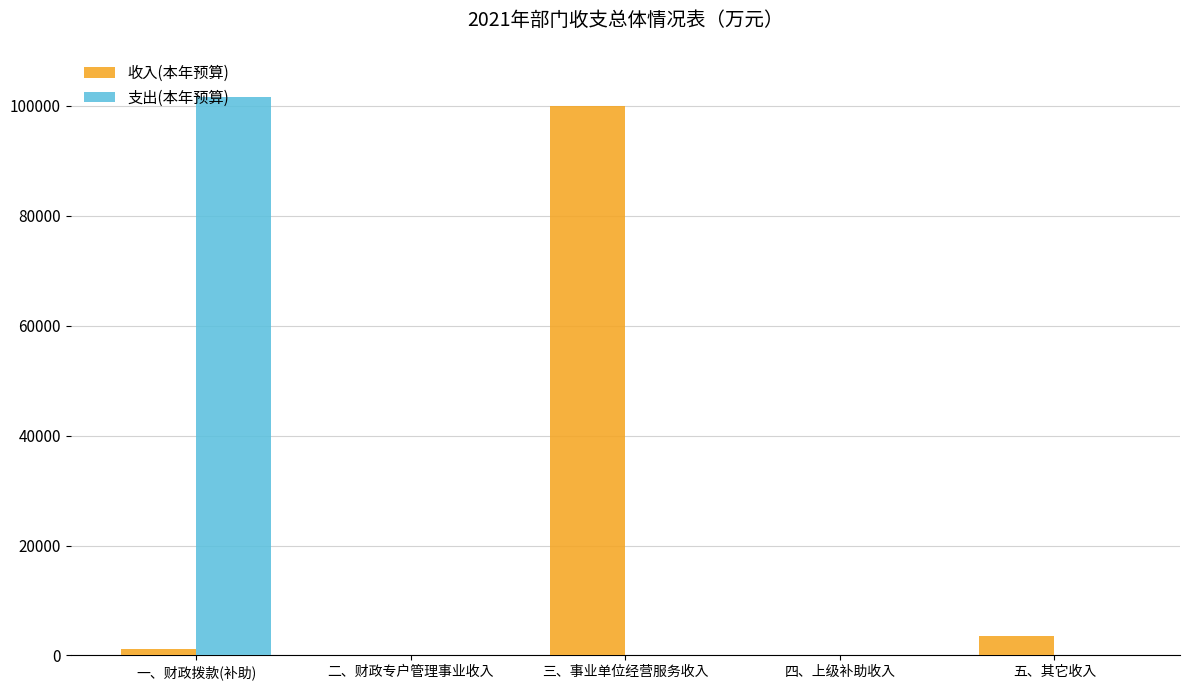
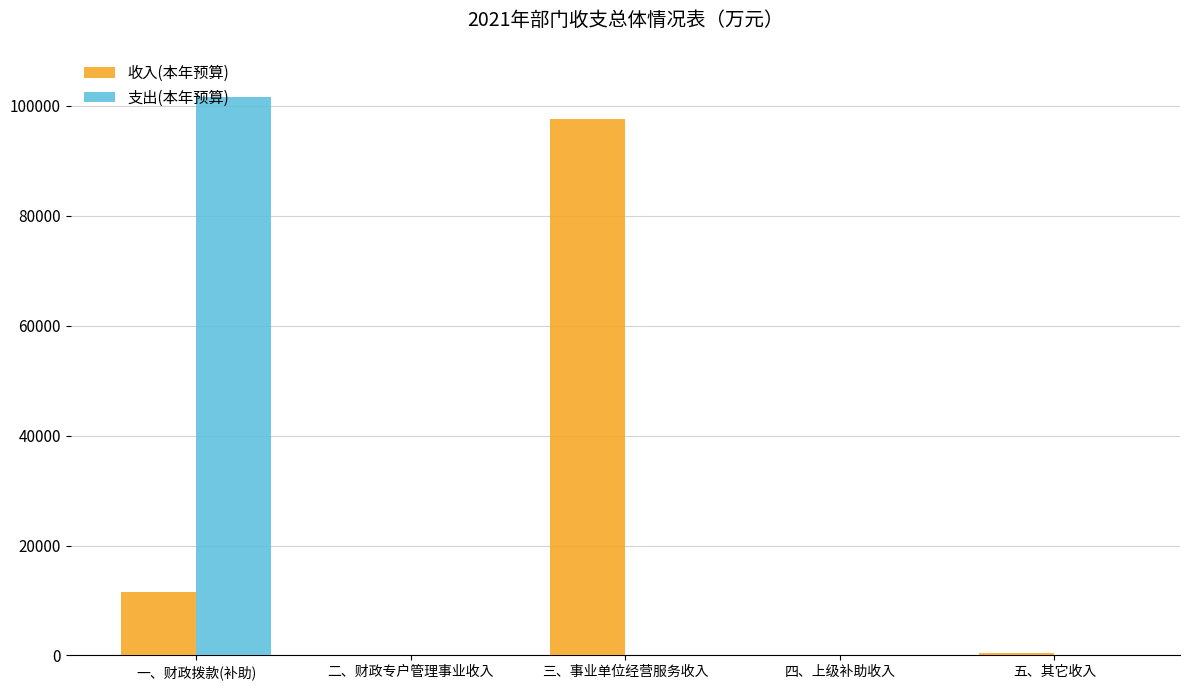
收入(本年预算), 一、财政拨款(补助): 1000 -> 11000
收入(本年预算), 三、事业单位经营服务收入: 100000 -> 98000
收入(本年预算), 五、其它收入: 4000 -> 0
